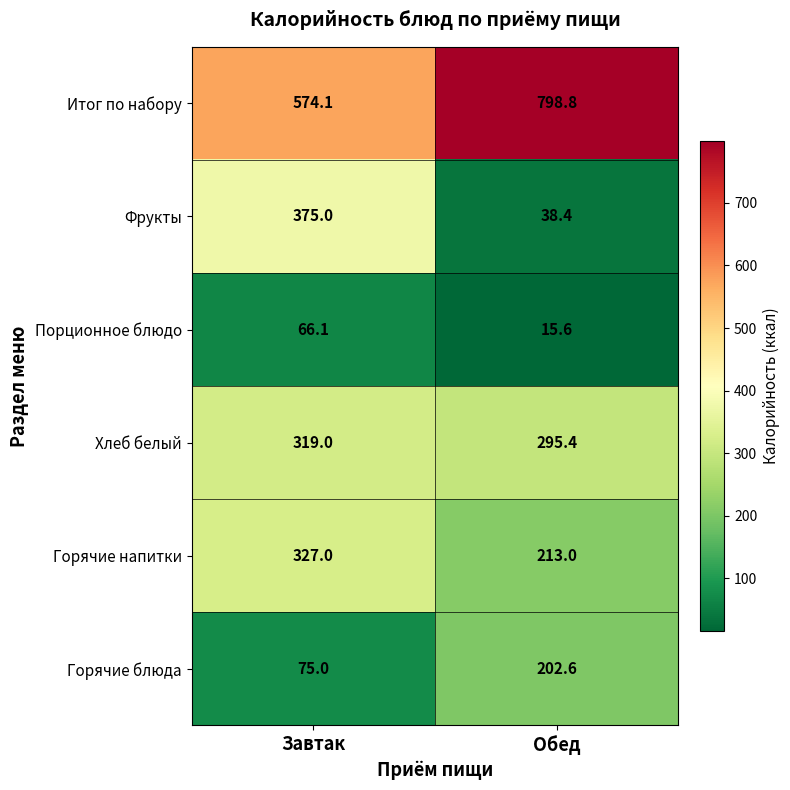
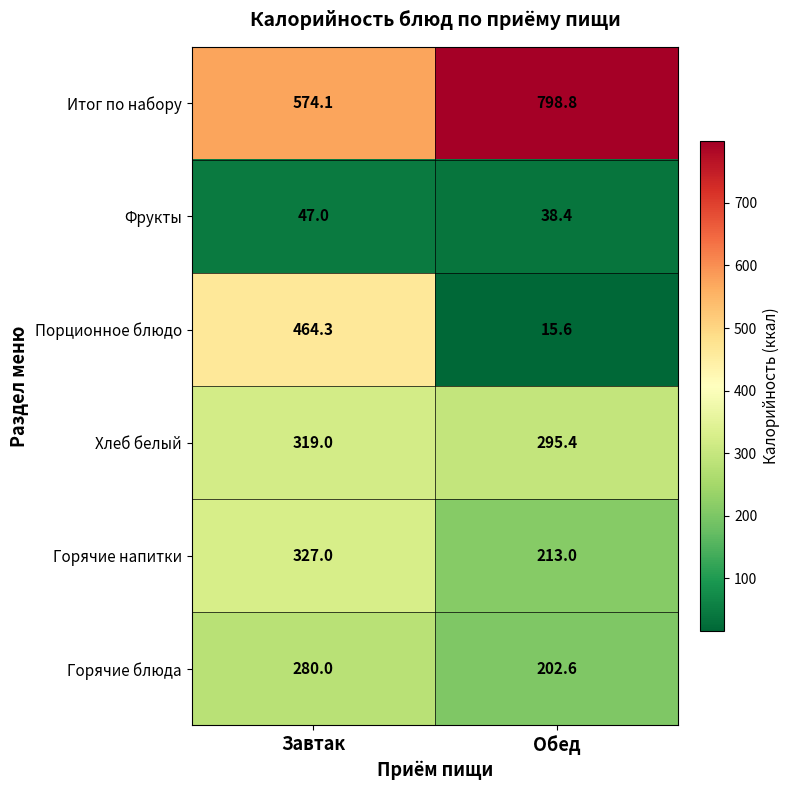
Фрукты, Завтак: 375.0 -> 47.0
Порционное блюдо, Завтак: 66.1 -> 464.3
Горячие блюда, Завтак: 75.0 -> 280.0
